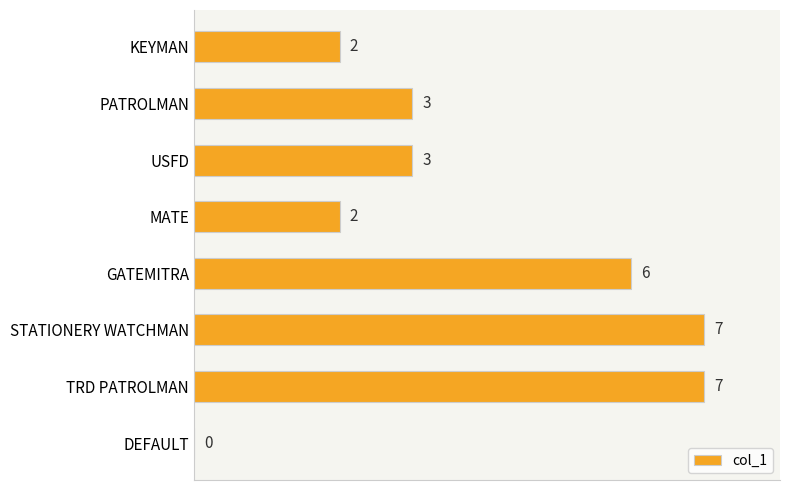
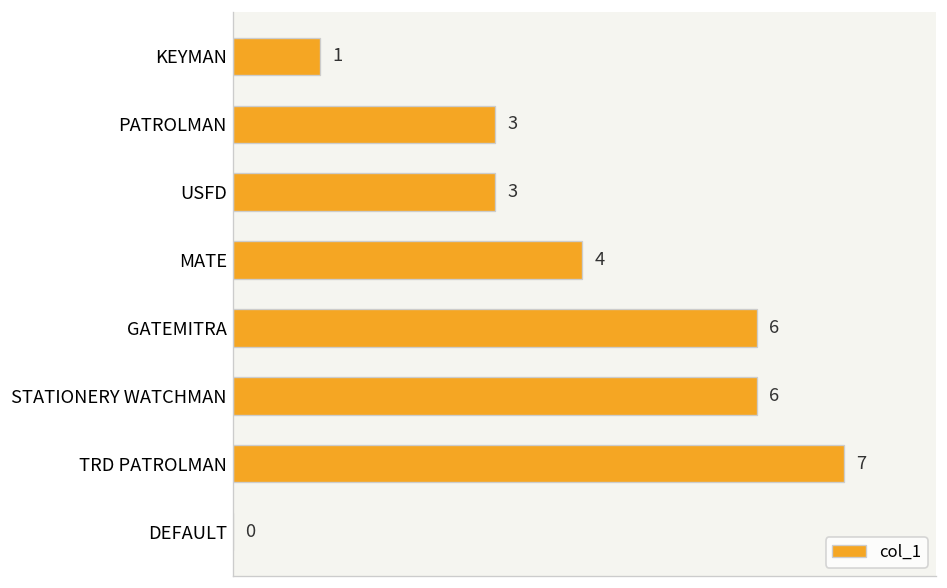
KEYMAN: 2 -> 1
MATE: 2 -> 4
STATIONERY WATCHMAN: 7 -> 6
